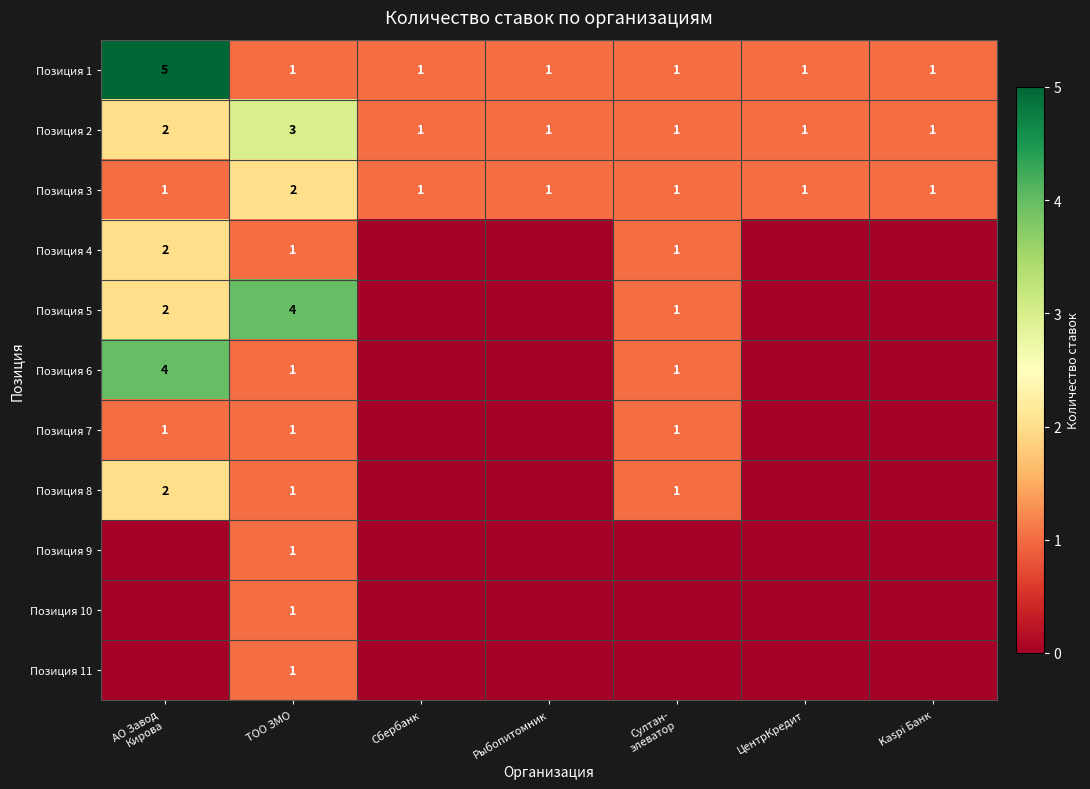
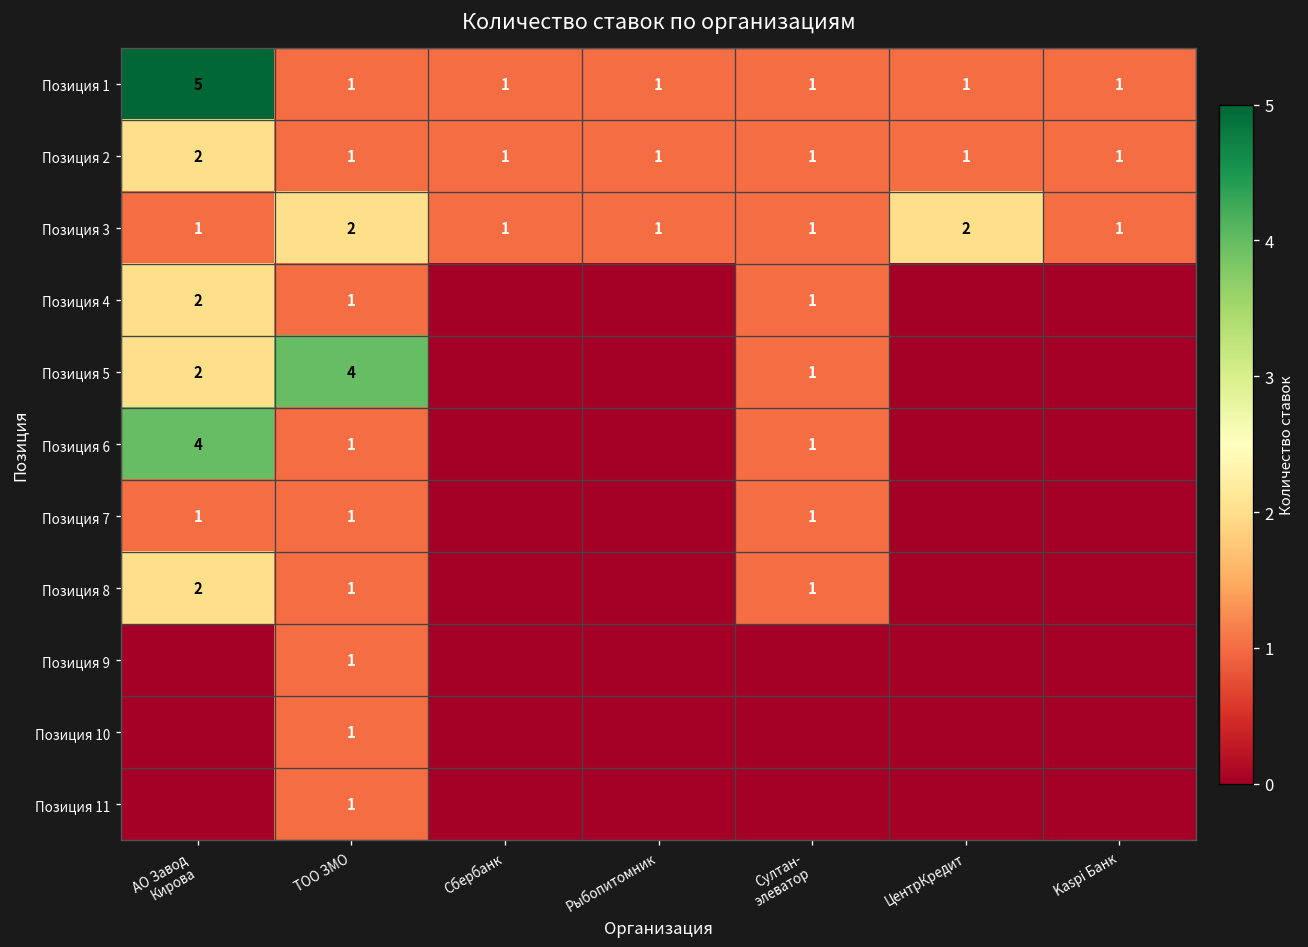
Позиция 2, ТОО ЗМО: 3 -> 1
Позиция 3, ЦентрКредит: 1 -> 2
